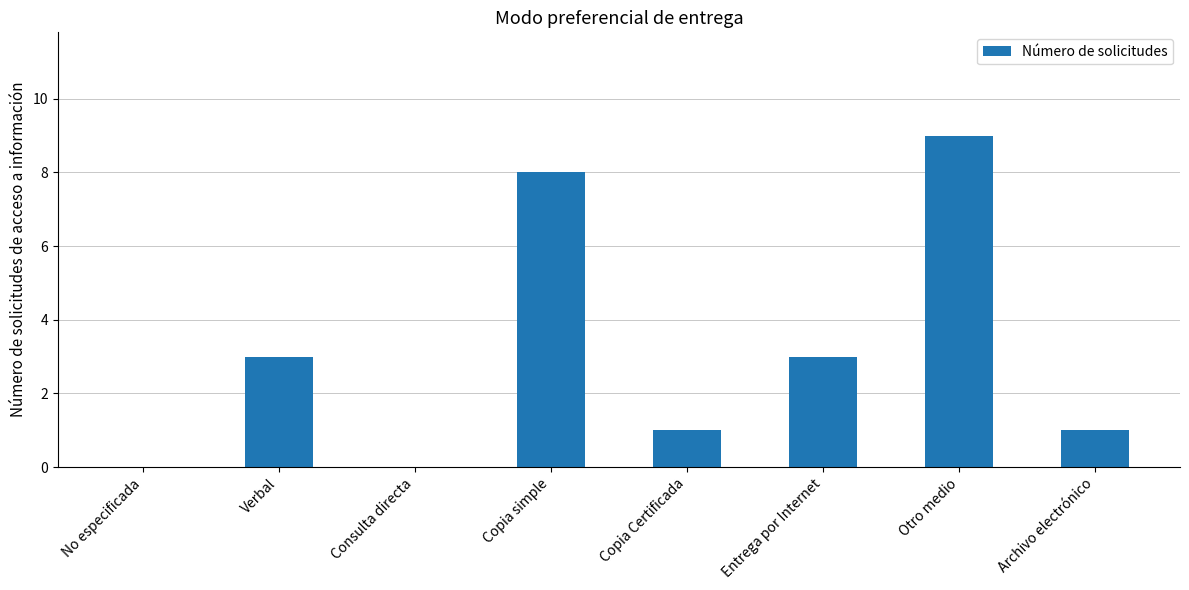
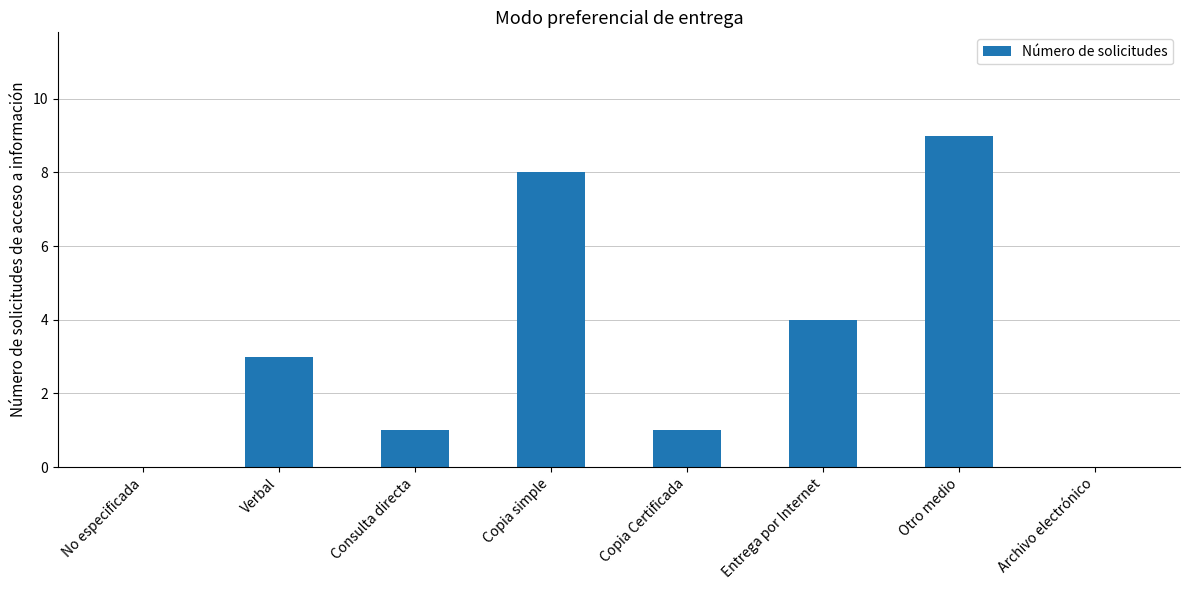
Consulta directa: 0 -> 1
Entrega por Internet: 3 -> 4
Archivo electrónico: 1 -> 0
